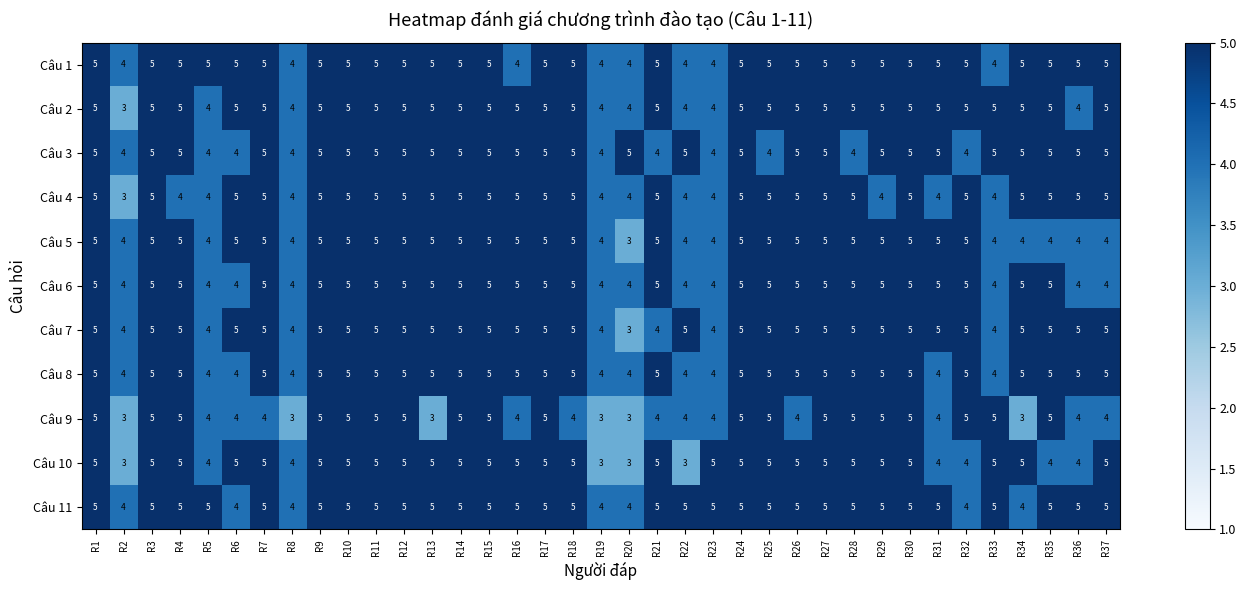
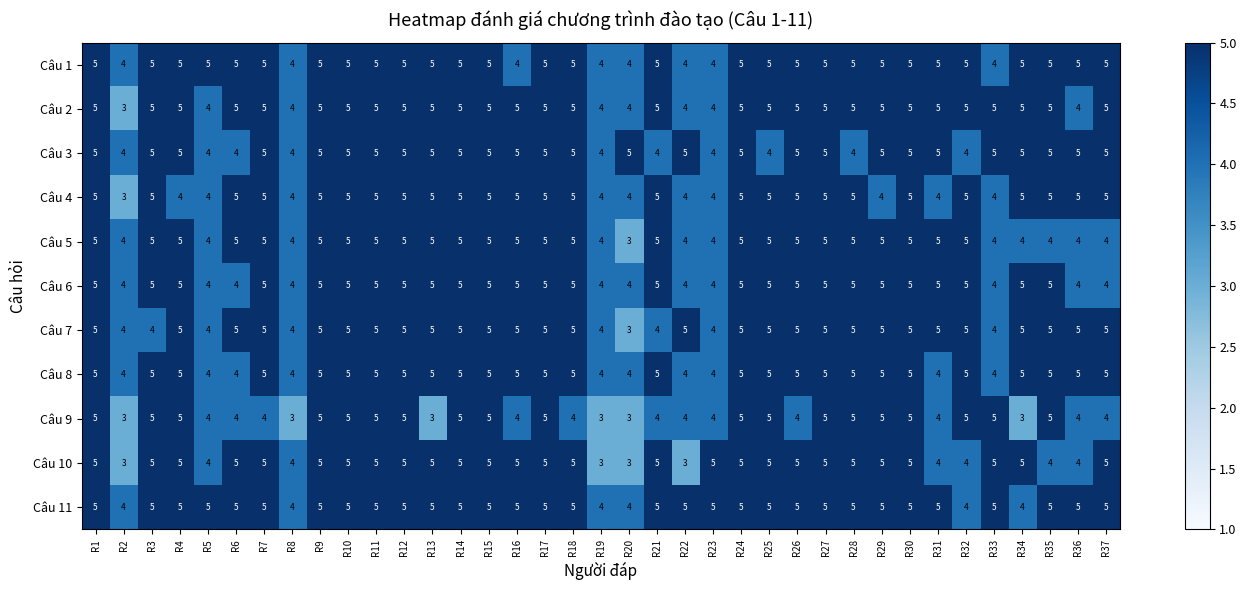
Câu 7, R3: 5 -> 4
Câu 11, R6: 4 -> 5
